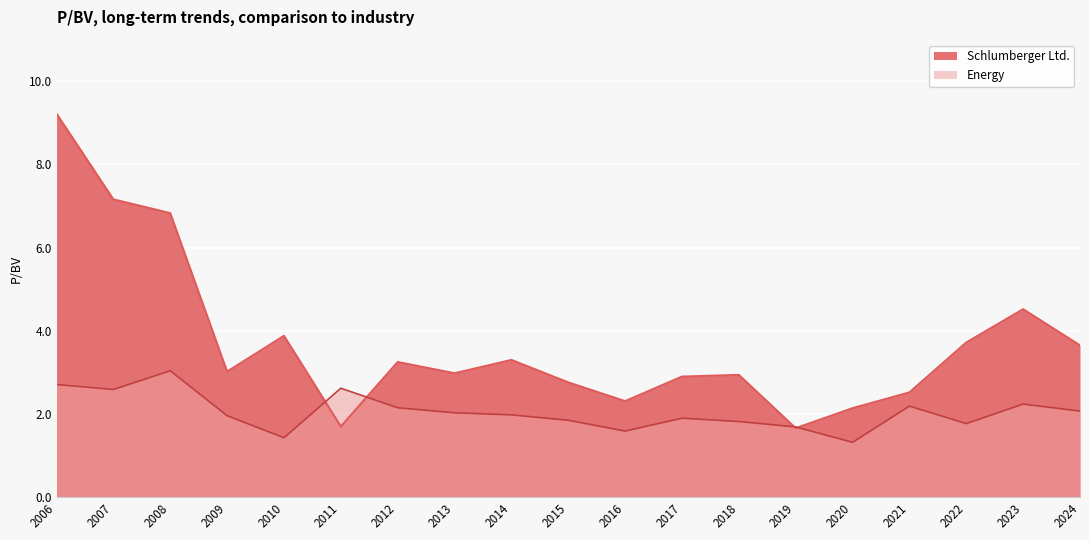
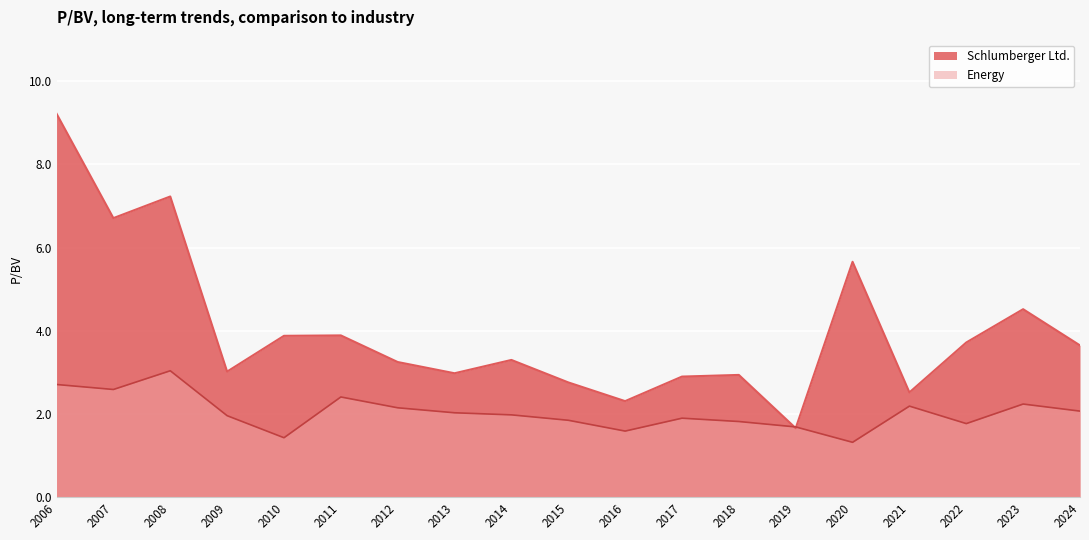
Schlumberger Ltd., 2007: 7.2 -> 6.7
Schlumberger Ltd., 2008: 6.8 -> 7.2
Schlumberger Ltd., 2011: 1.7 -> 3.9
Energy, 2011: 2.6 -> 2.4
Schlumberger Ltd., 2020: 2.1 -> 5.7
